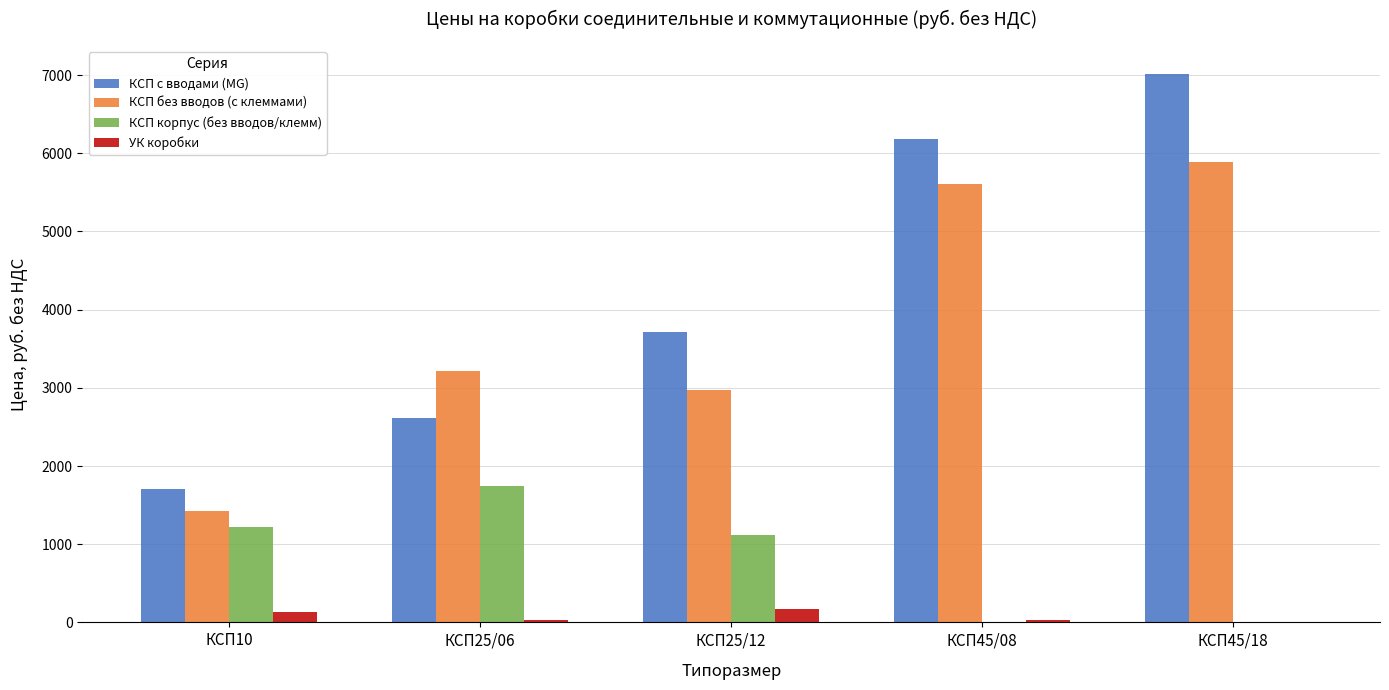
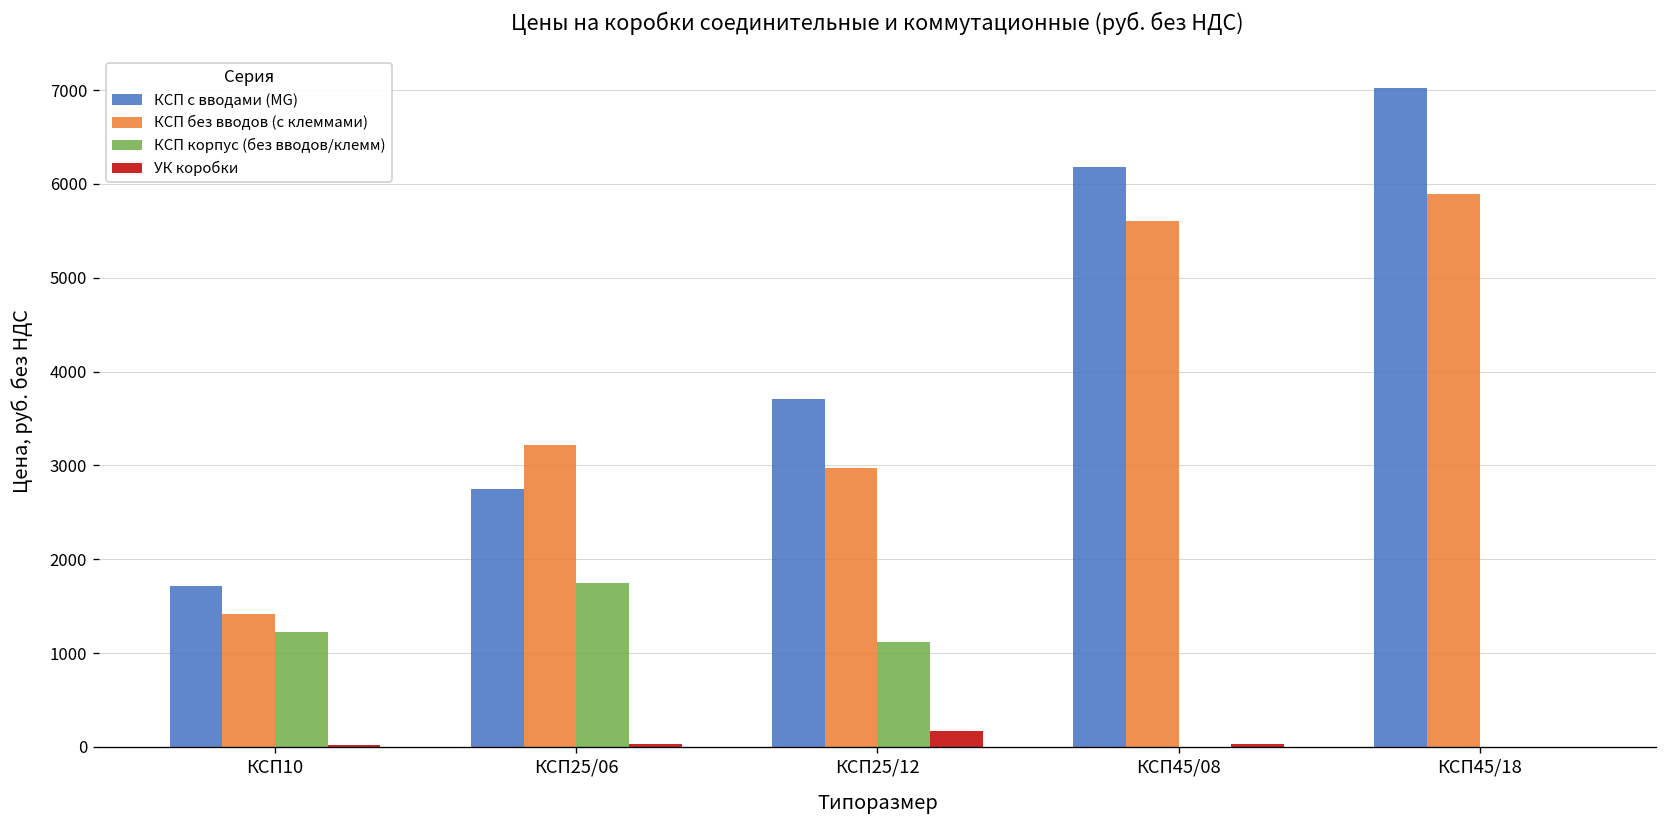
УК коробки, КСП10: 100 -> 0
КСП с вводами (MG), КСП25/06: 2600 -> 2800
